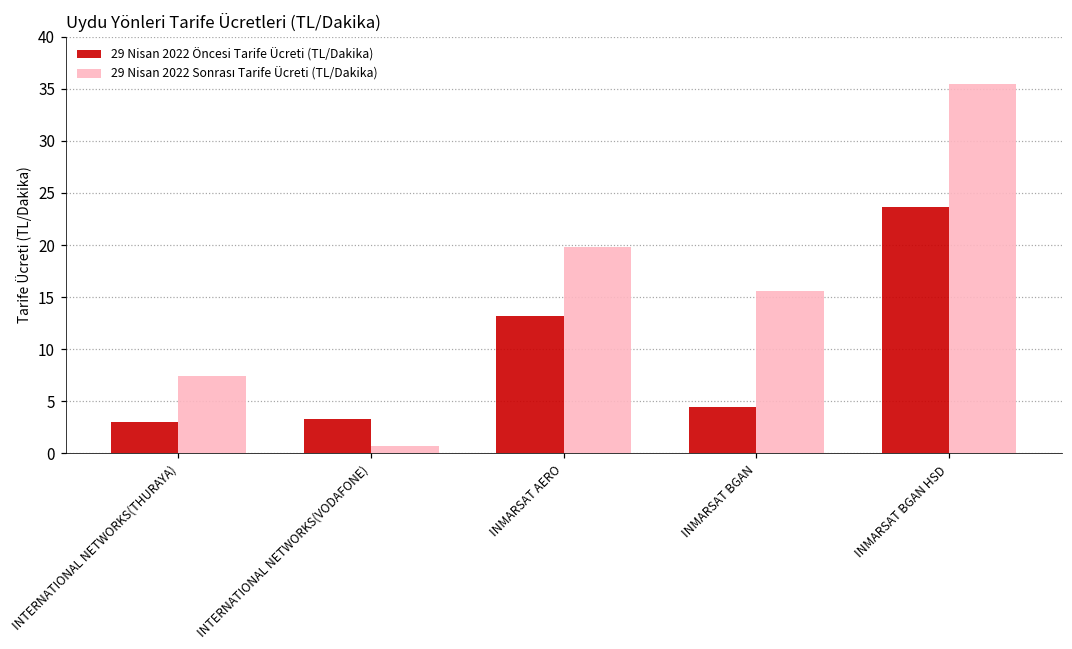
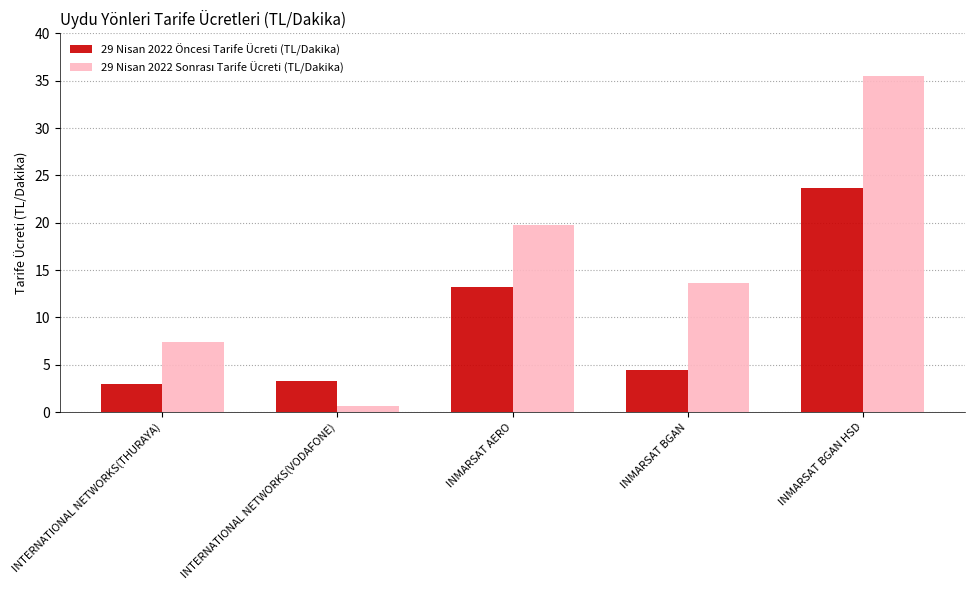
29 Nisan 2022 Sonrası Tarife Ücreti (TL/Dakika), INMARSAT BGAN: 16 -> 14
